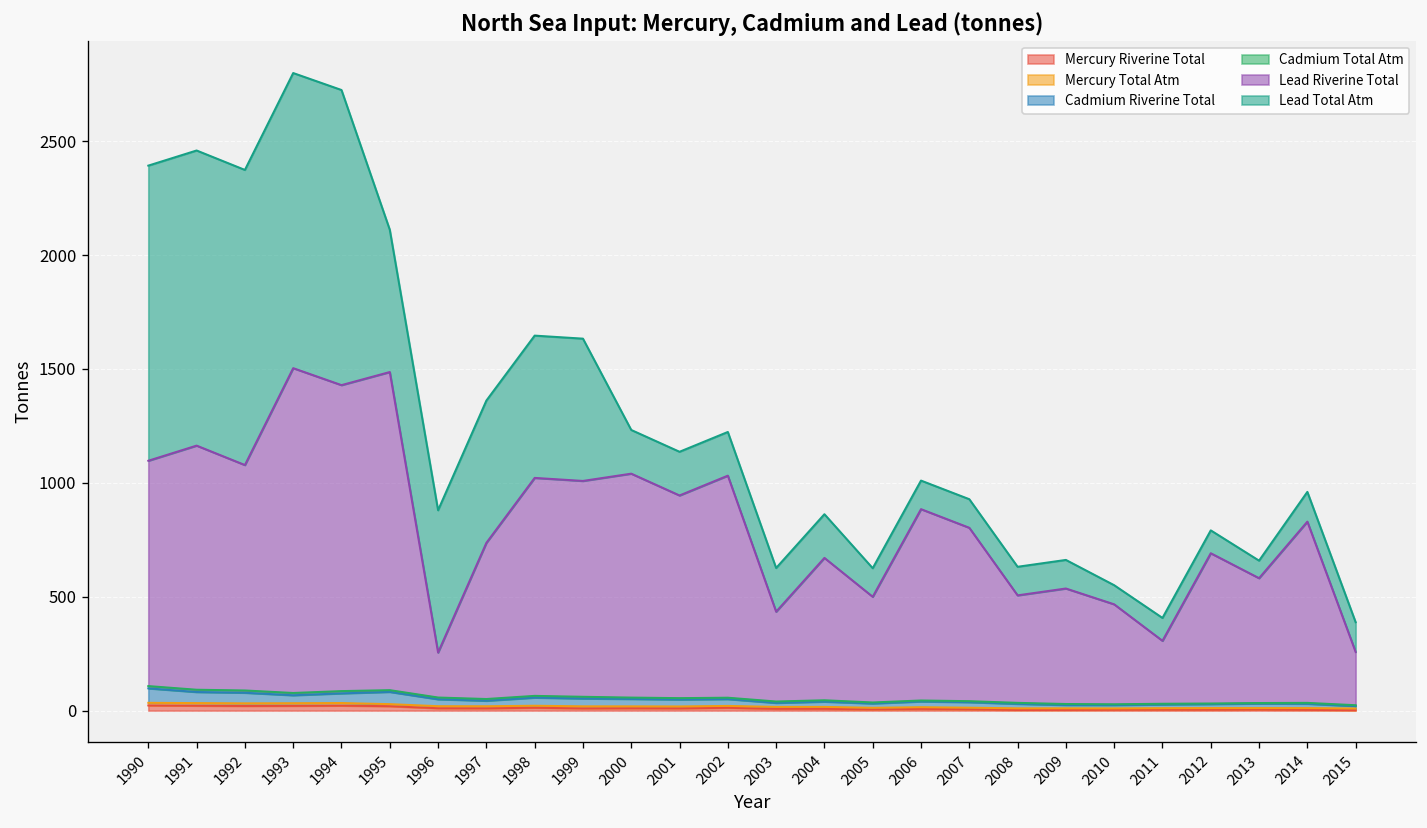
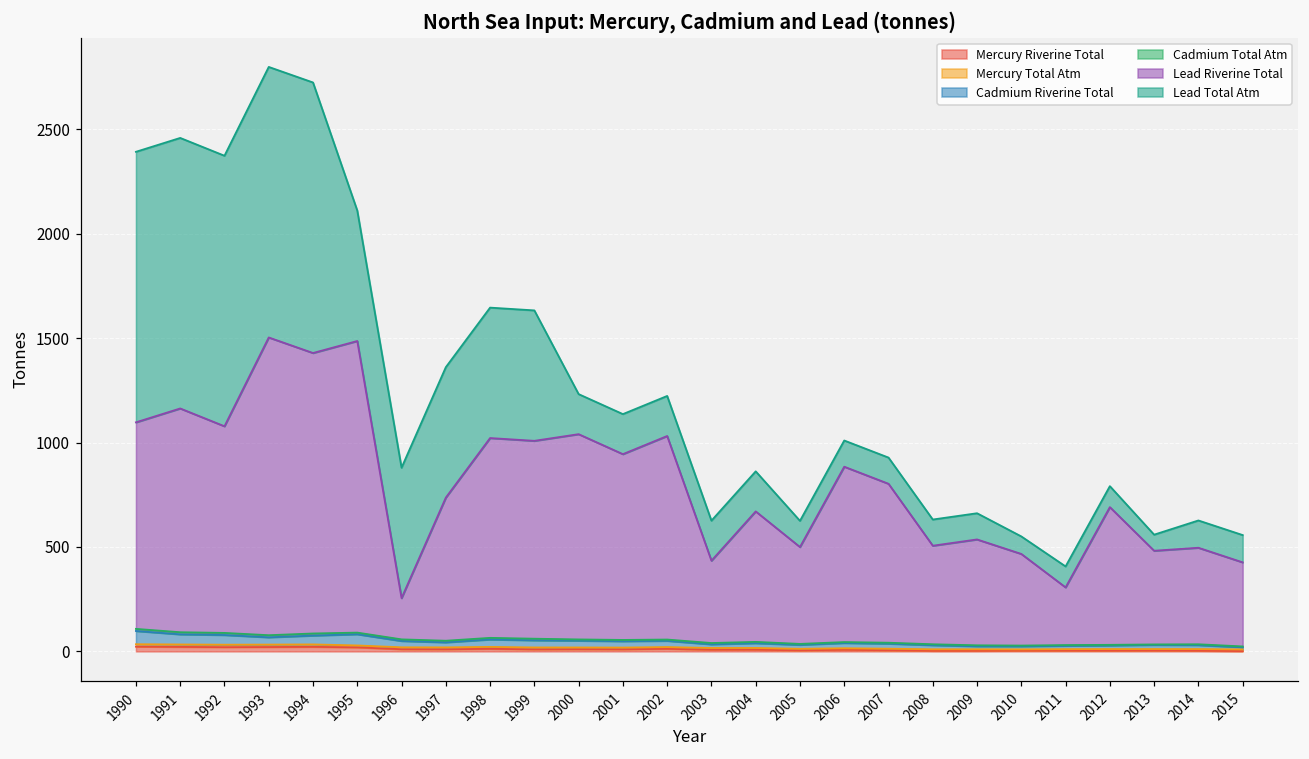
Lead Riverine Total, 2013: 550 -> 450
Lead Riverine Total, 2014: 800 -> 460
Lead Riverine Total, 2015: 230 -> 400
